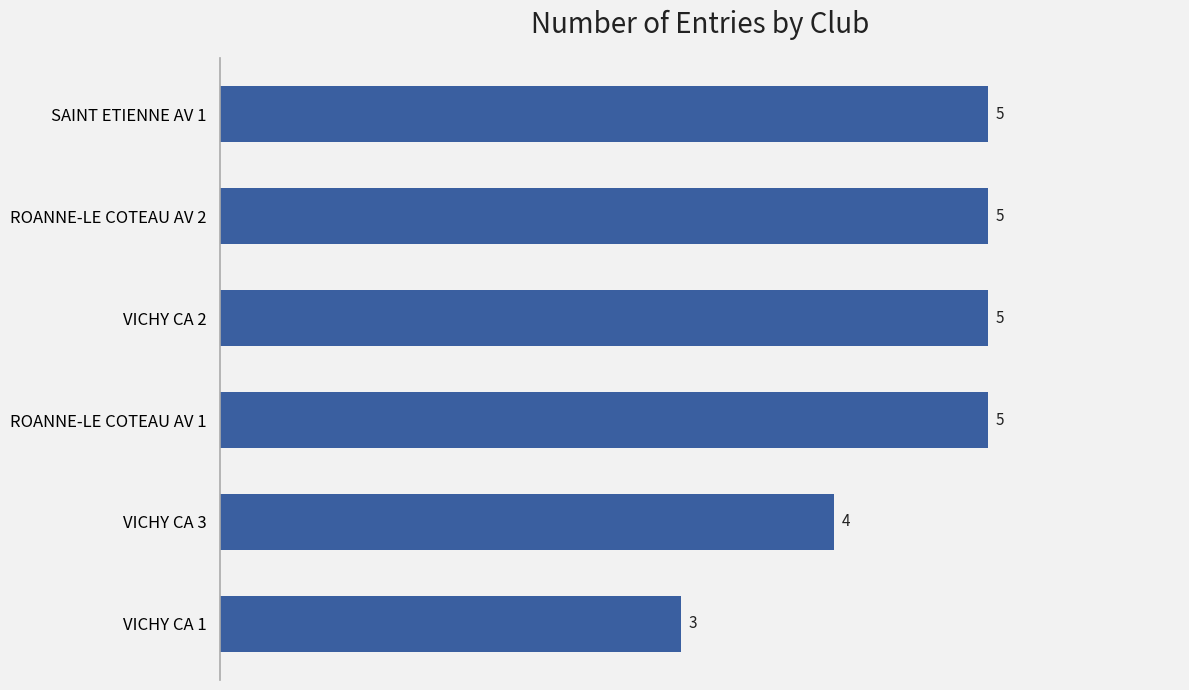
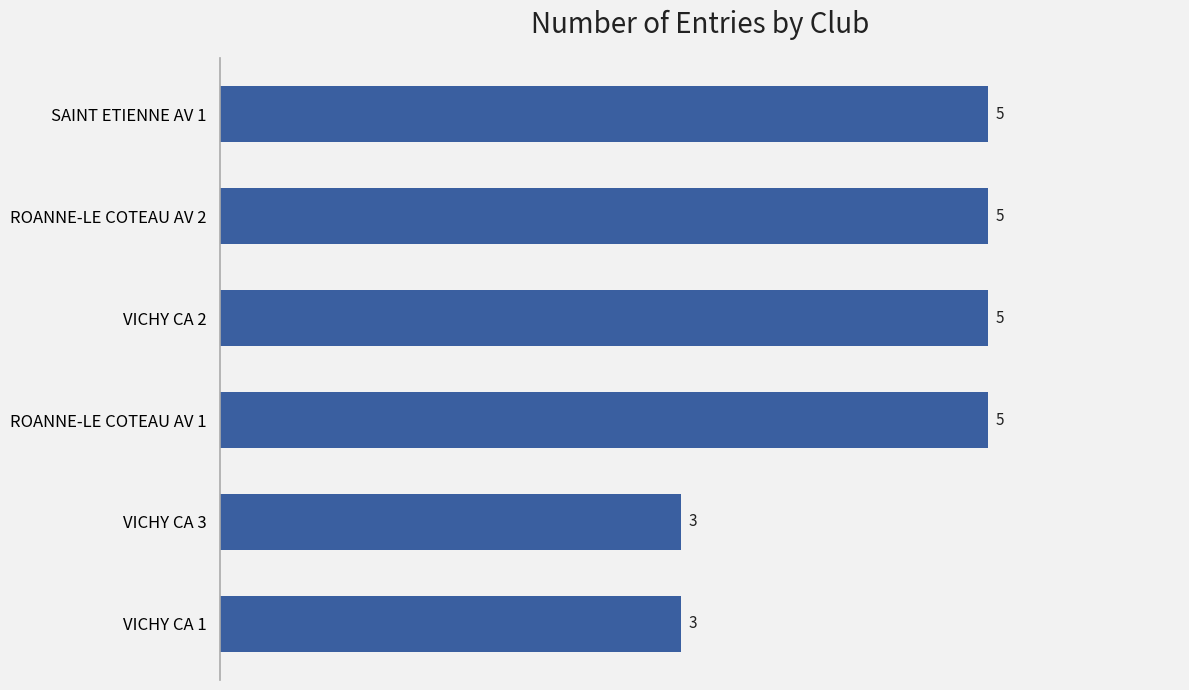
VICHY CA 3: 4 -> 3
